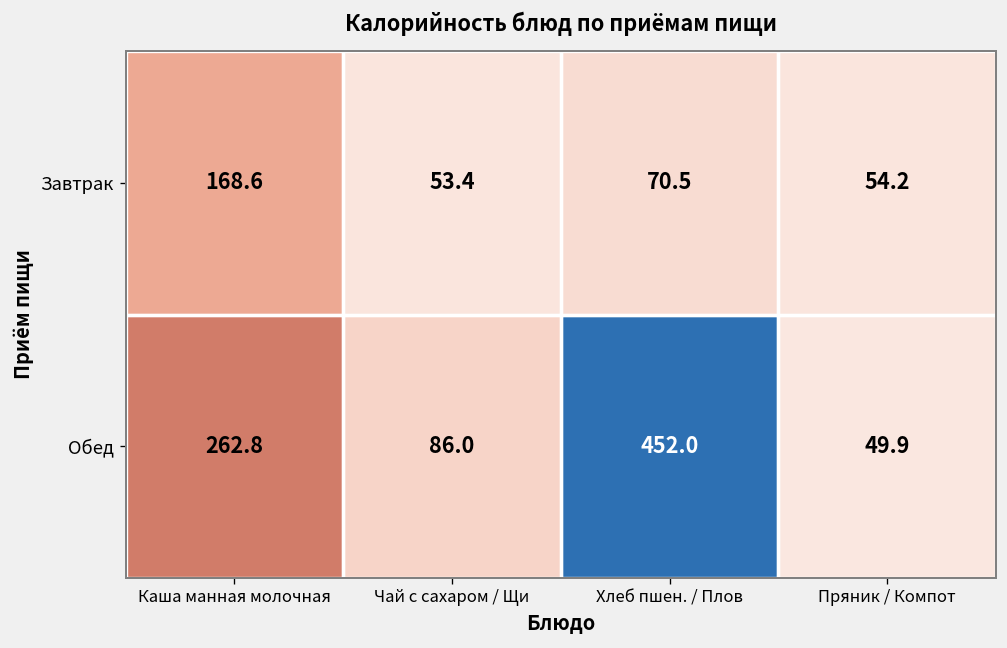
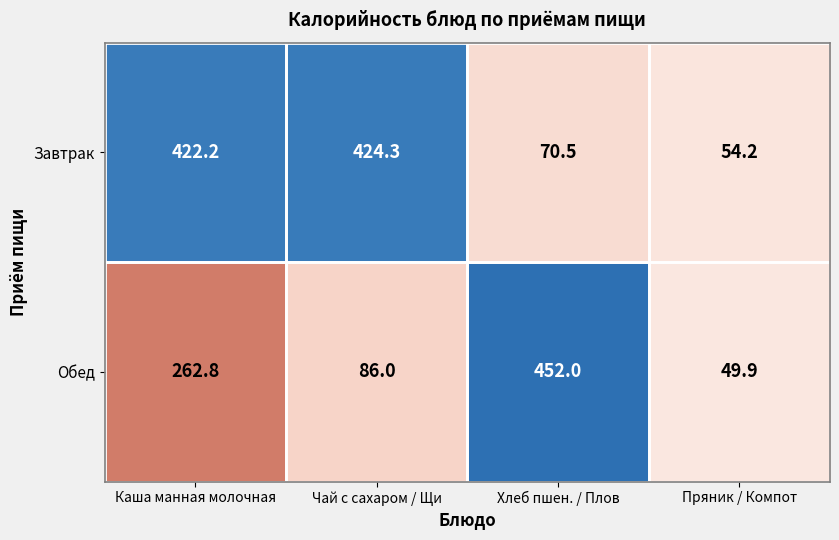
Завтрак, Каша манная молочная: 168.6 -> 422.2
Завтрак, Чай с сахаром / Щи: 53.4 -> 424.3
